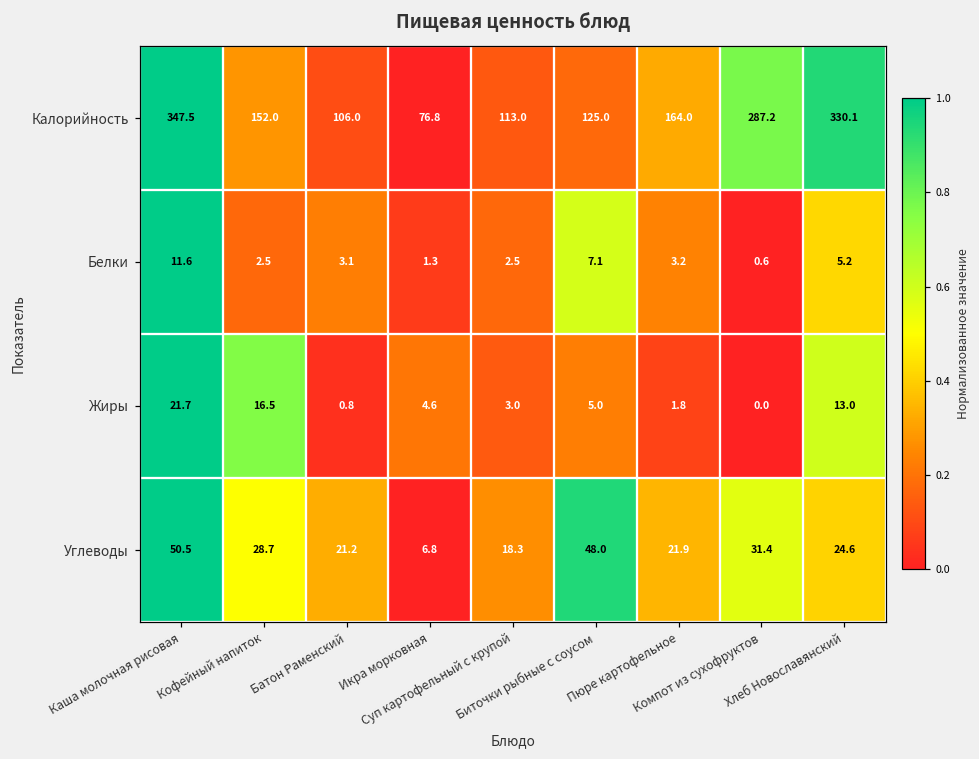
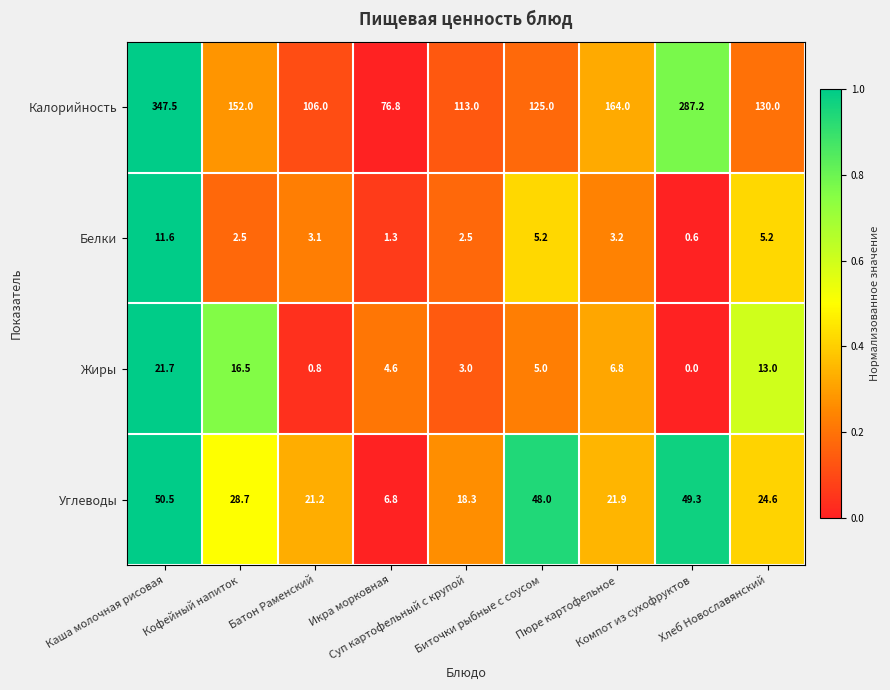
Калорийность, Хлеб Новославянский: 330.1 -> 130.0
Белки, Биточки рыбные с соусом: 7.1 -> 5.2
Жиры, Пюре картофельное: 1.8 -> 6.8
Углеводы, Компот из сухофруктов: 31.4 -> 49.3
